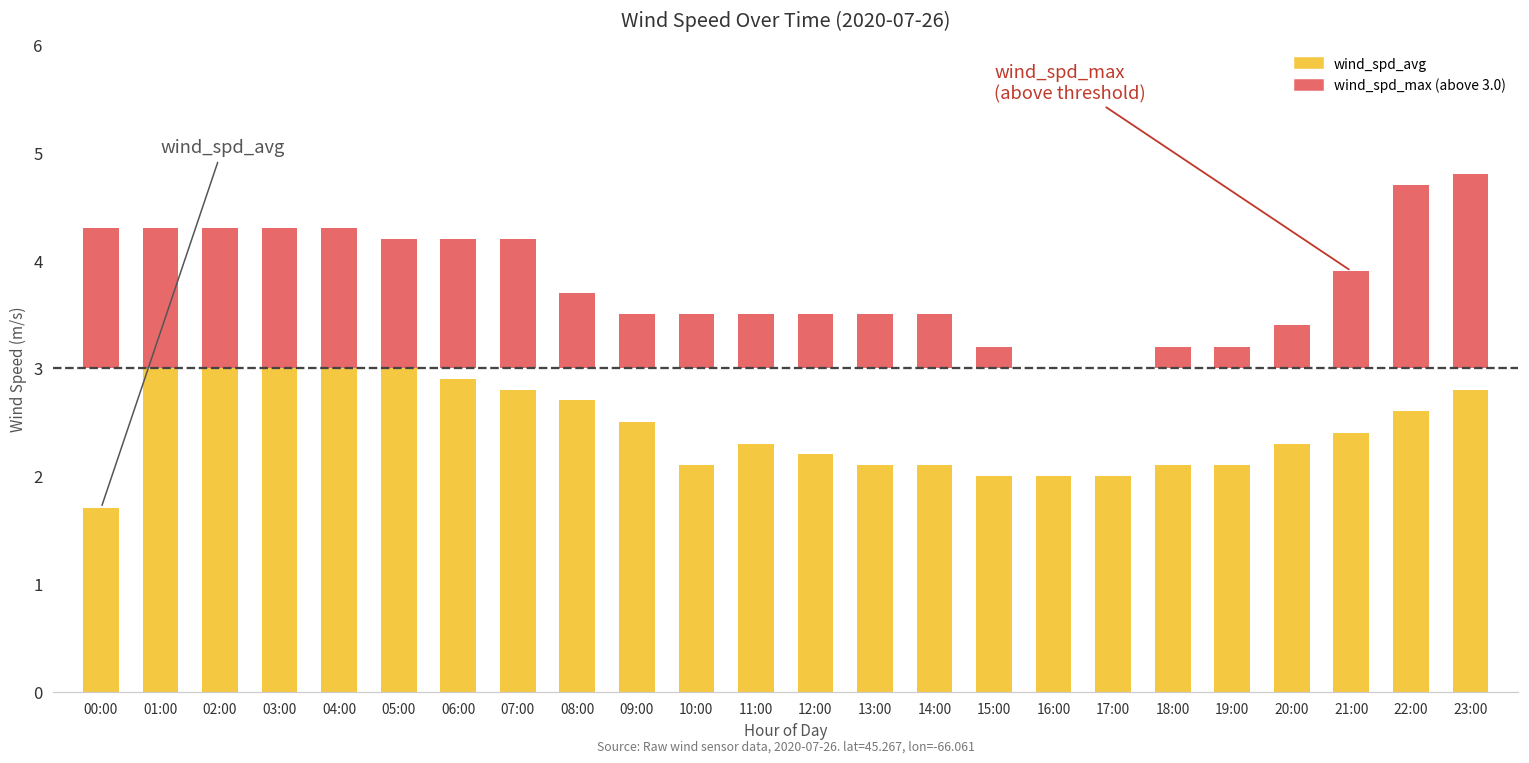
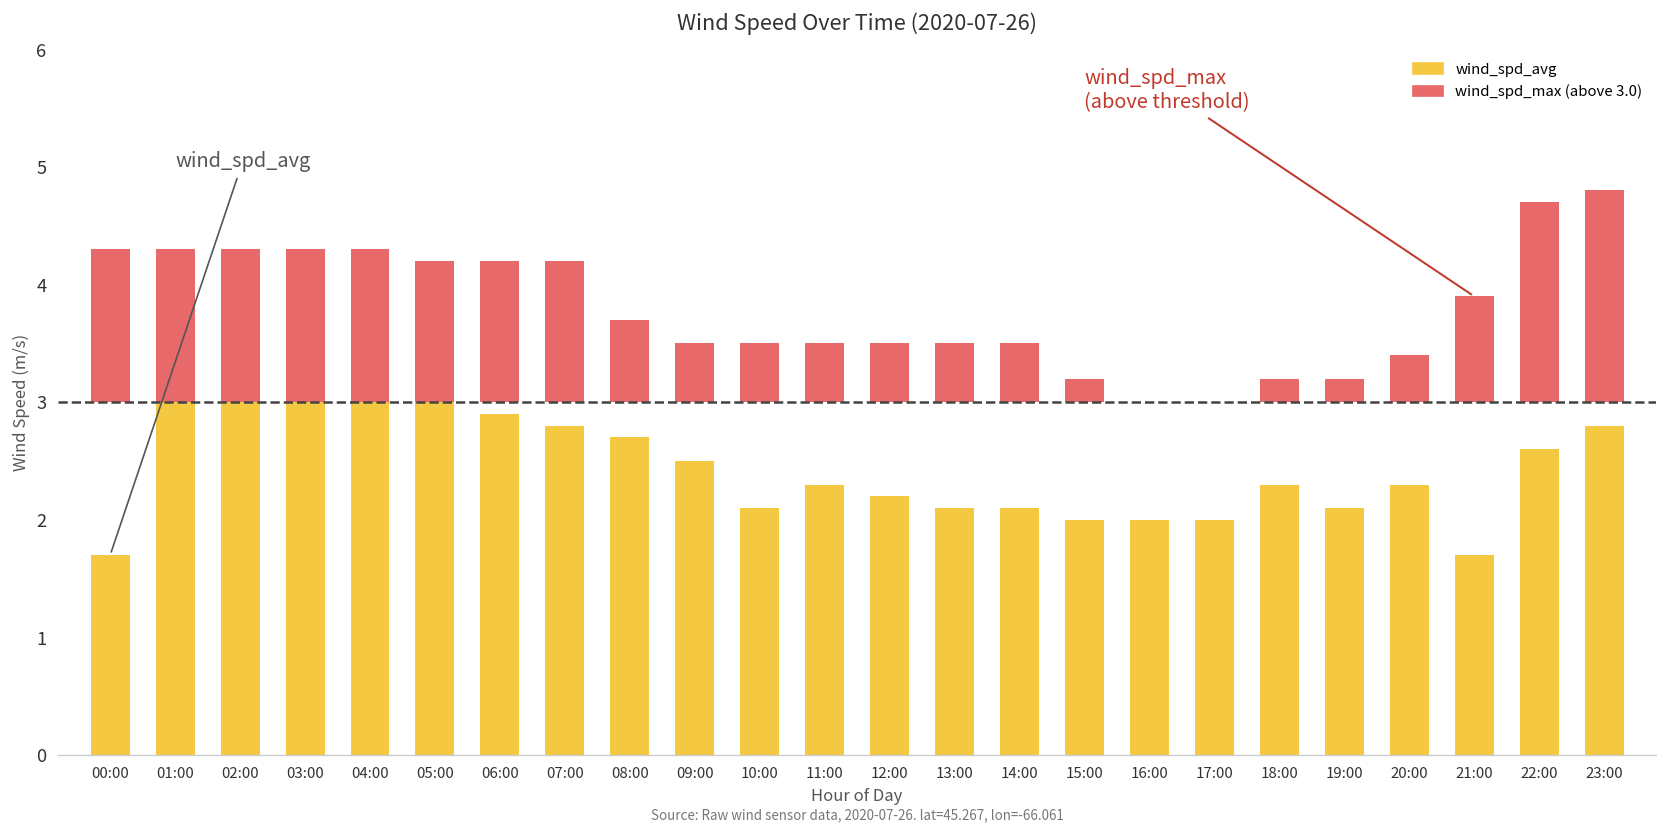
wind_spd_avg, 18:00: 2.1 -> 2.3
wind_spd_avg, 21:00: 2.4 -> 1.7
